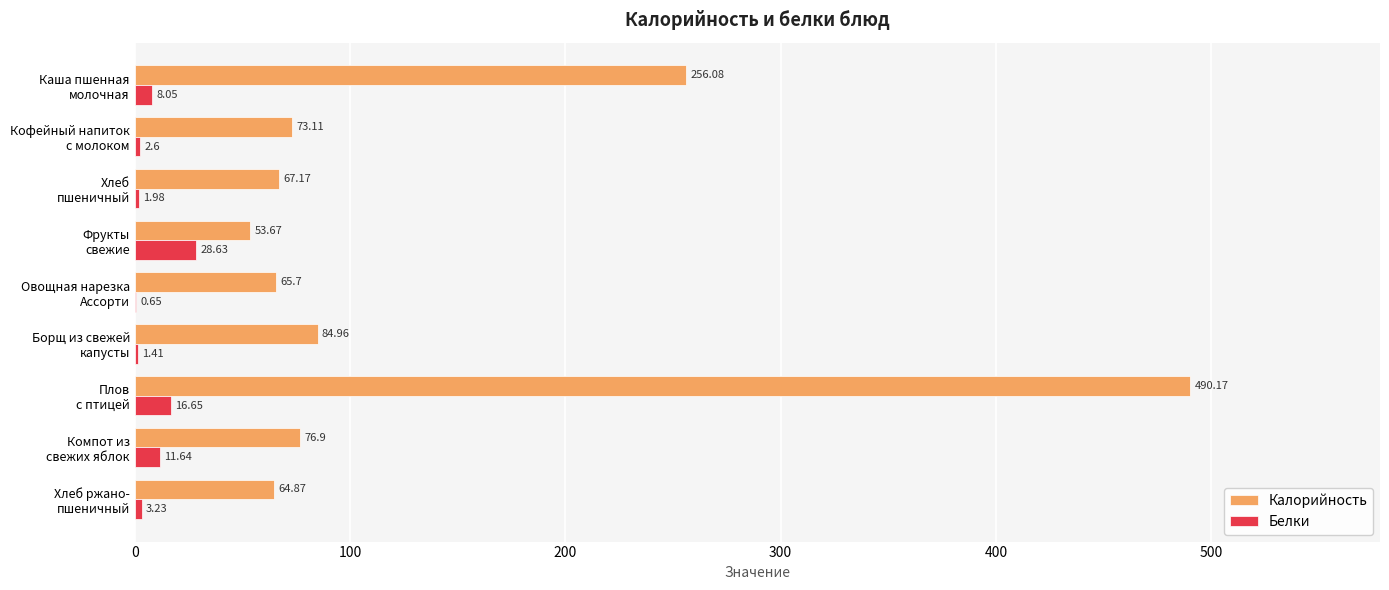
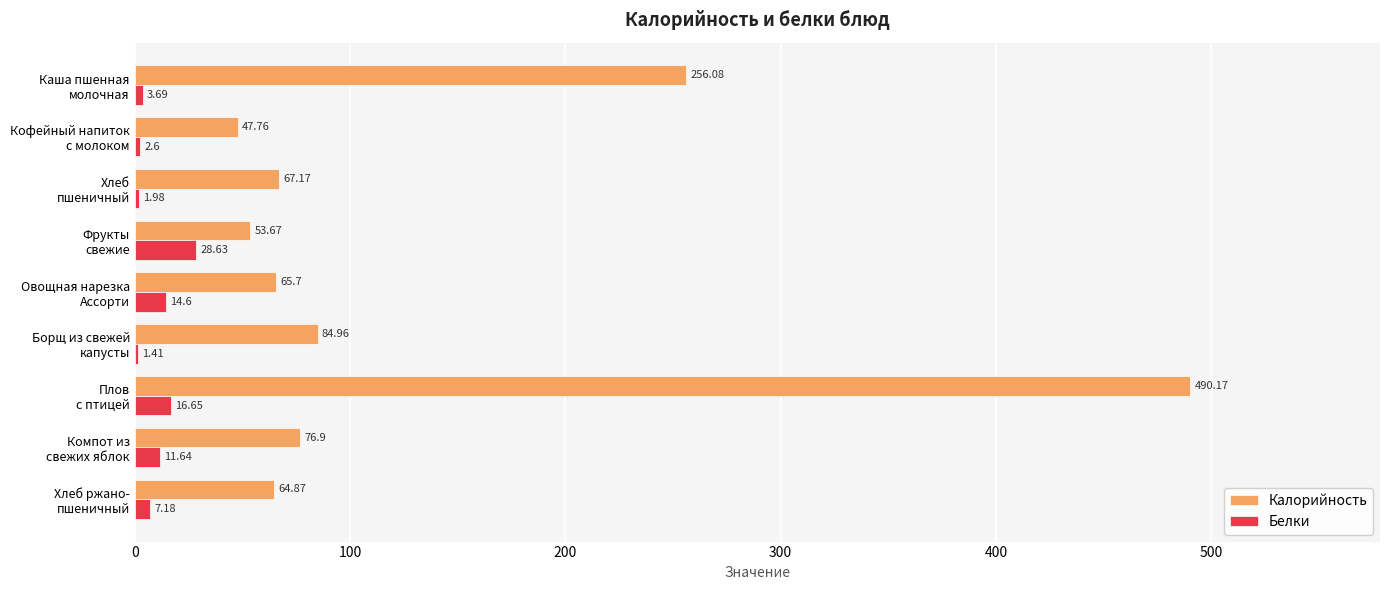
Белки, Каша пшенная молочная: 8.05 -> 3.69
Калорийность, Кофейный напиток с молоком: 73.11 -> 47.76
Белки, Овощная нарезка Ассорти: 0.65 -> 14.6
Белки, Хлеб ржано- пшеничный: 3.23 -> 7.18
